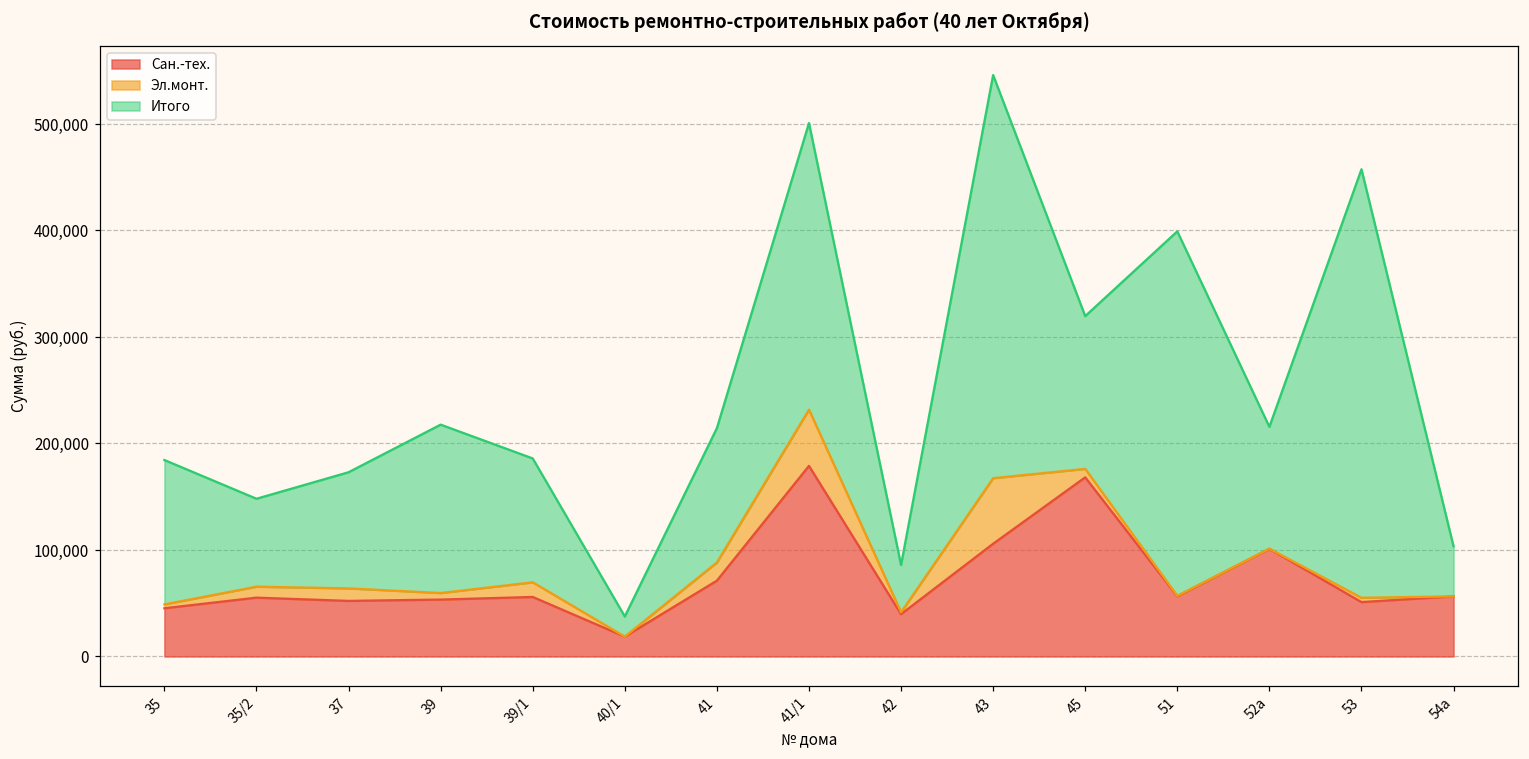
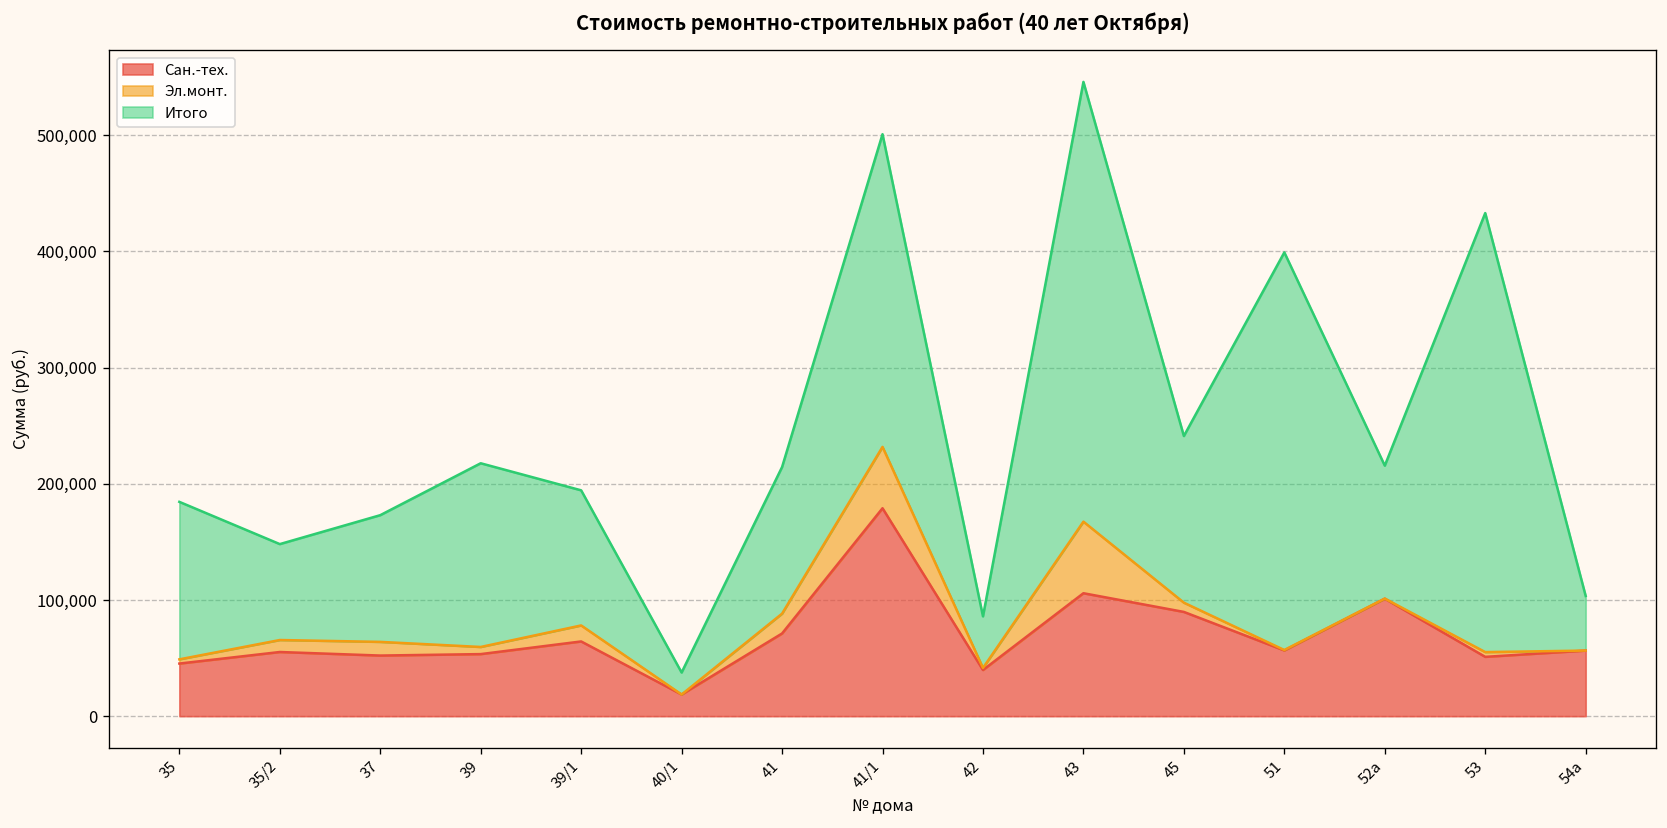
Сан.-тех., 39/1: 56,000 -> 64,000
Сан.-тех., 45: 170,000 -> 90,000
Итого, 53: 400,000 -> 380,000
